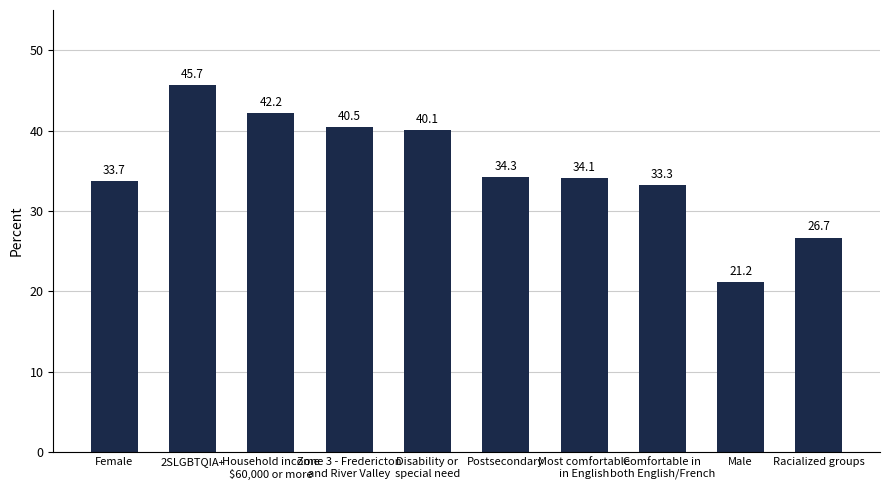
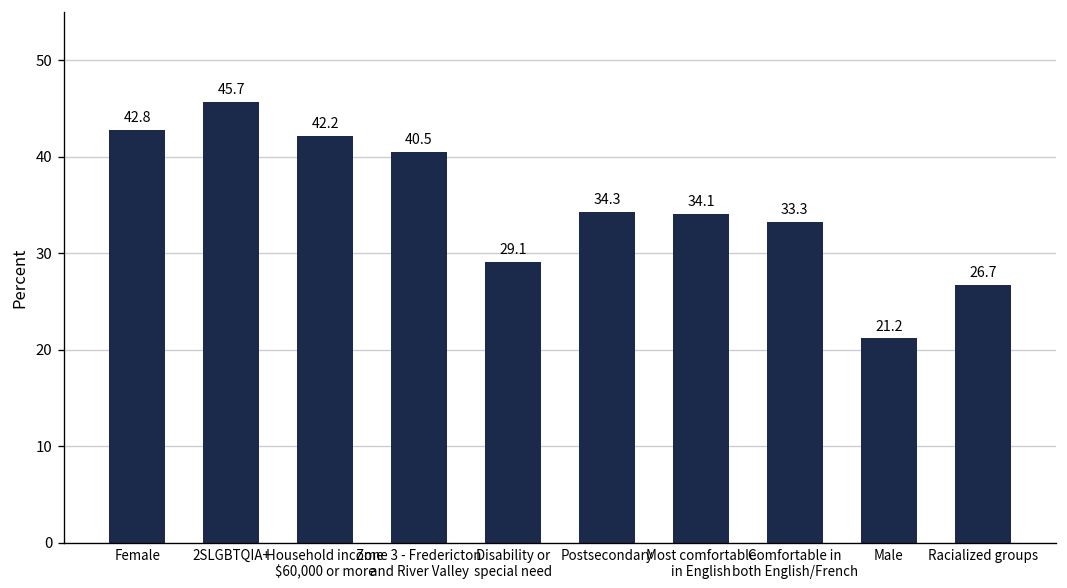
Female: 33.7 -> 42.8
Disability or special need: 40.1 -> 29.1
